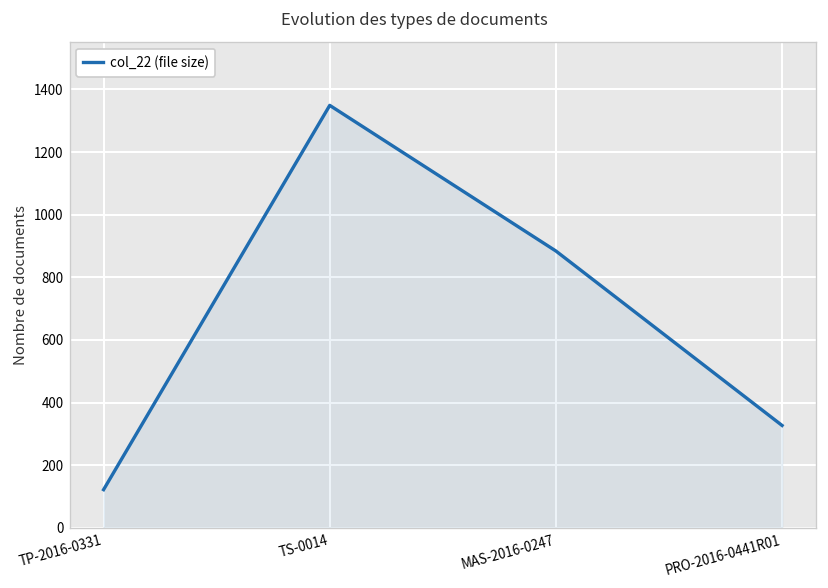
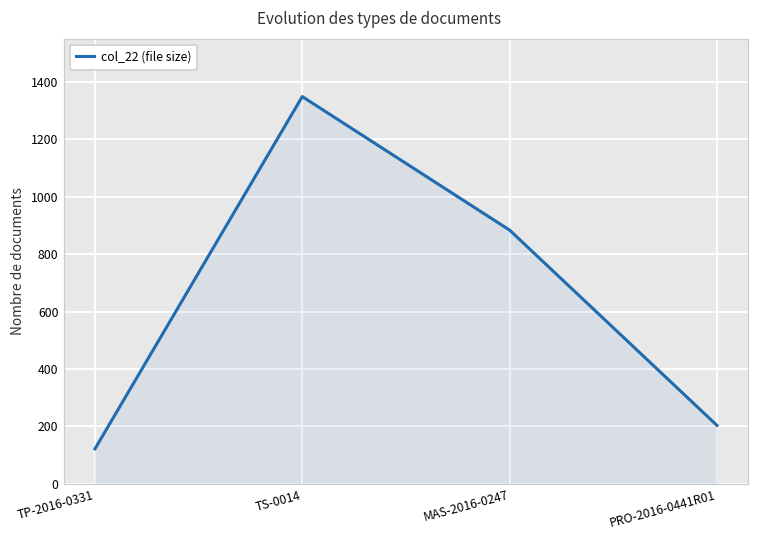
PRO-2016-0441R01: 330 -> 200
